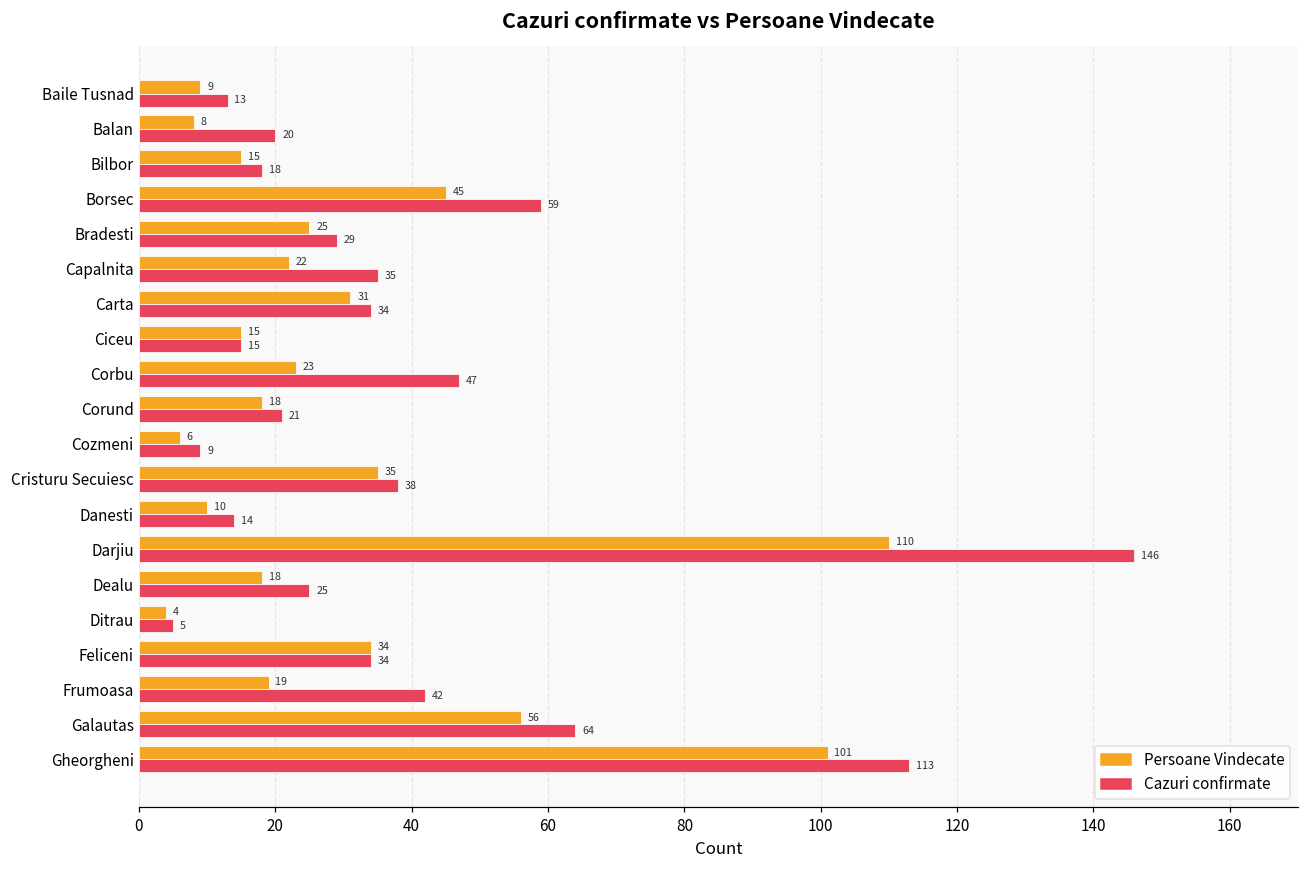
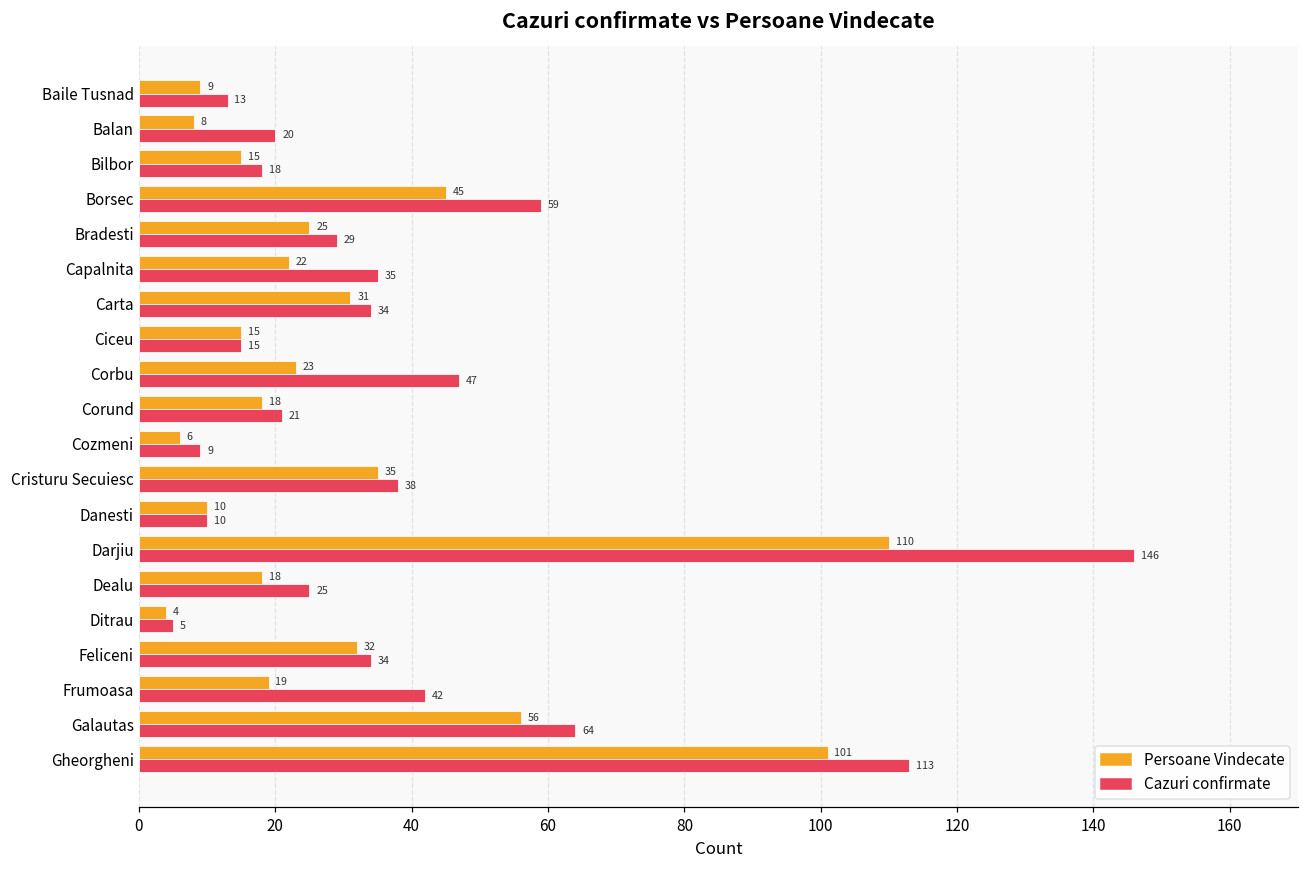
Cazuri confirmate, Danesti: 14 -> 10
Persoane Vindecate, Feliceni: 34 -> 32
